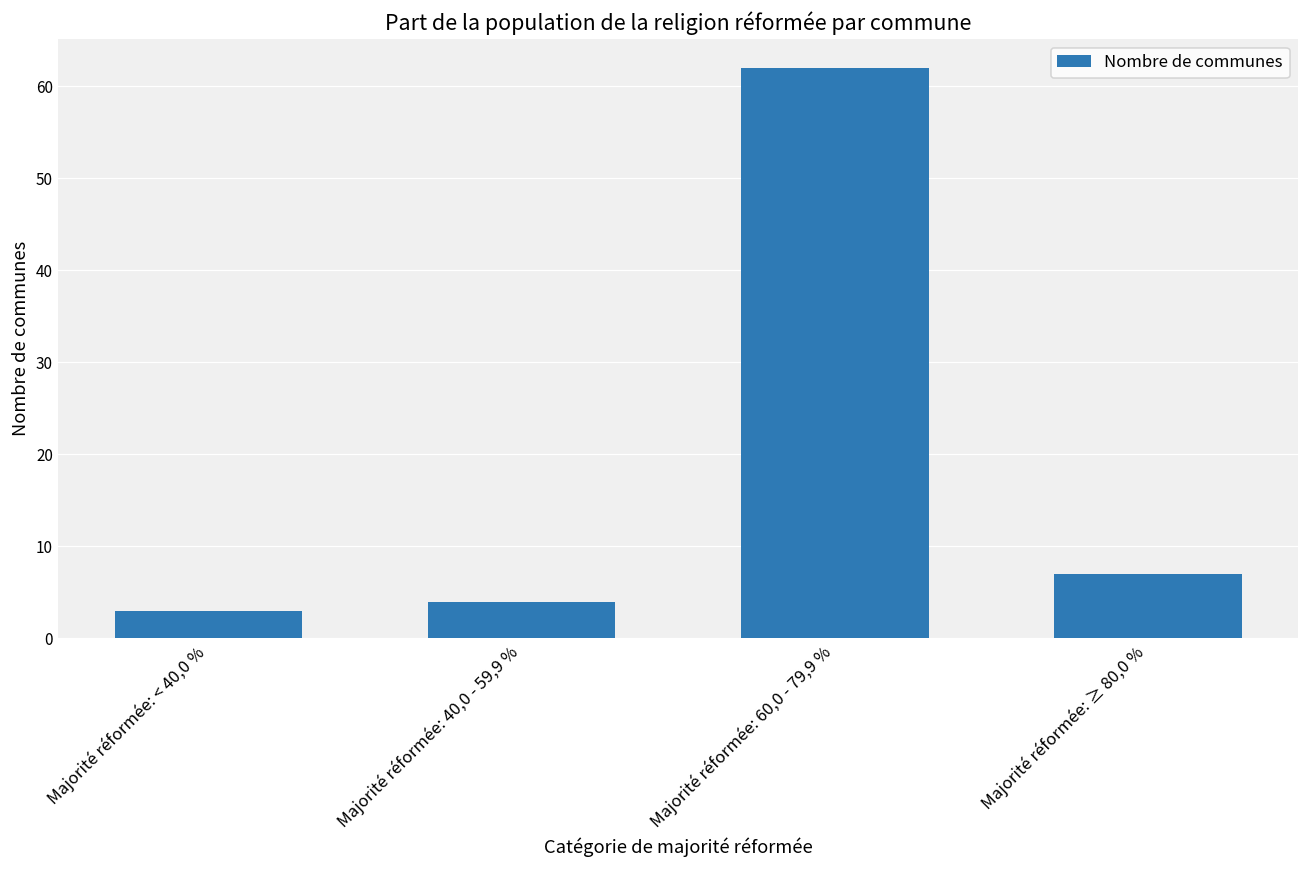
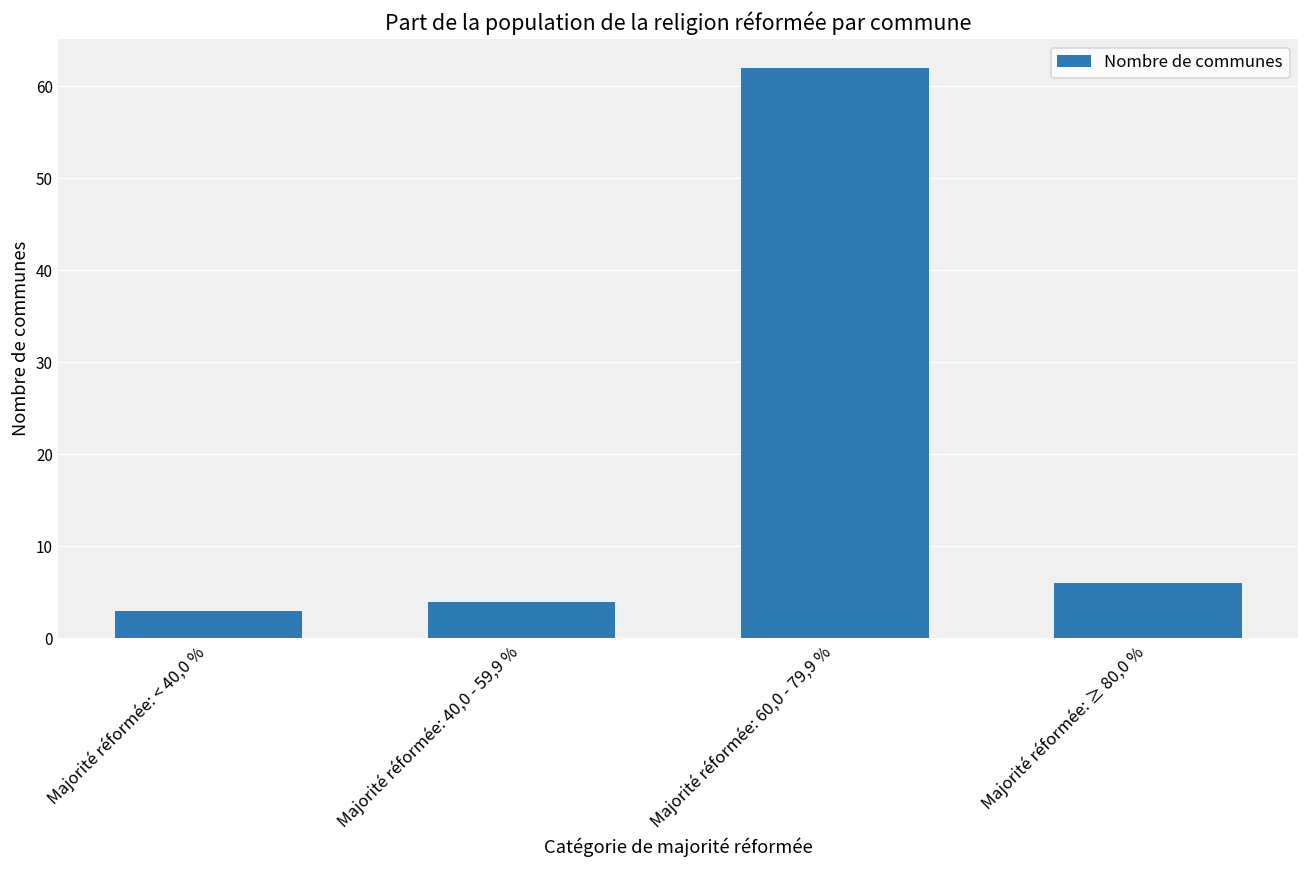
Majorité réformée: ≥ 80,0 %: 7 -> 6
